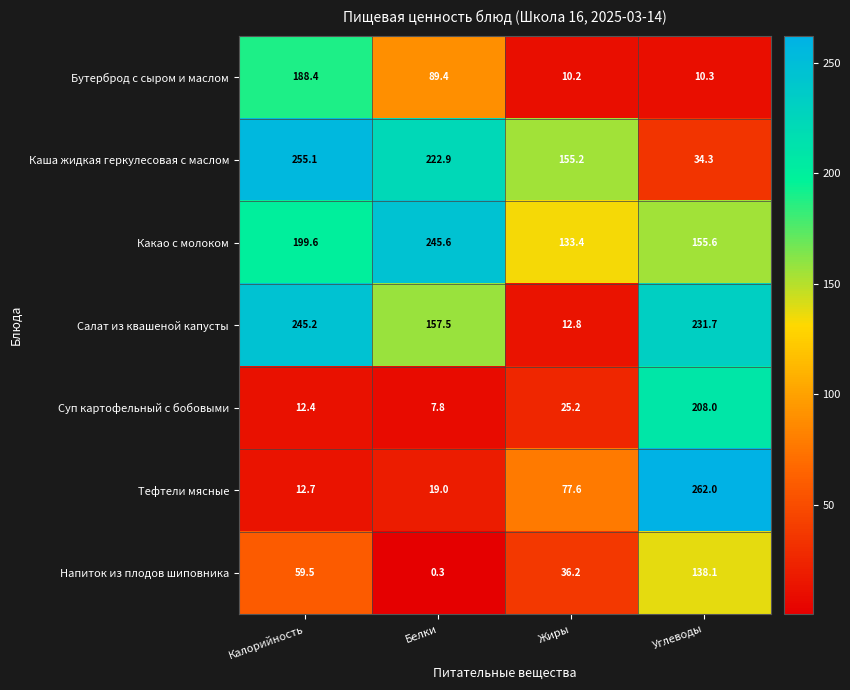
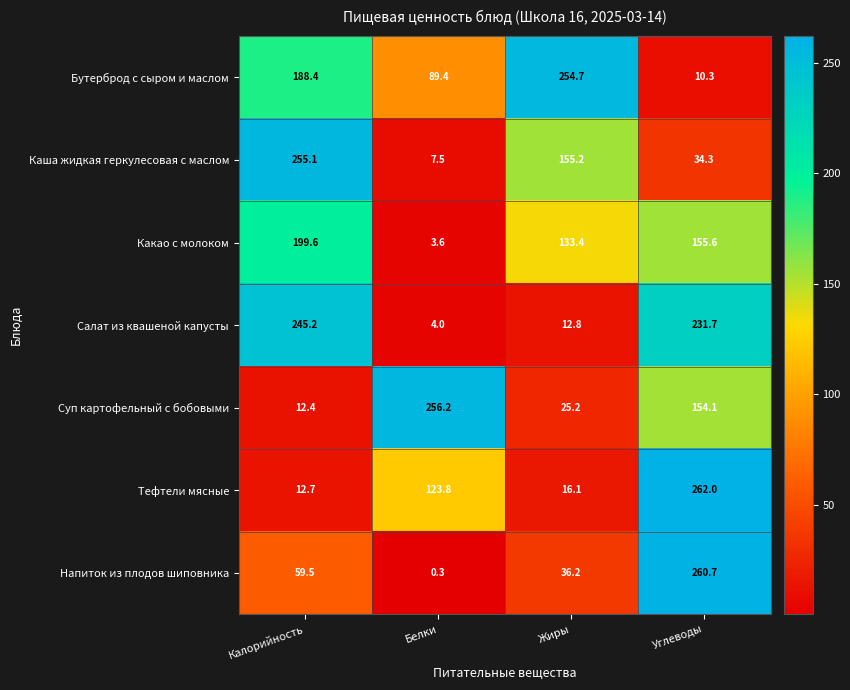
Бутерброд с сыром и маслом, Жиры: 10.2 -> 254.7
Каша жидкая геркулесовая с маслом, Белки: 222.9 -> 7.5
Какао с молоком, Белки: 245.6 -> 3.6
Салат из квашеной капусты, Белки: 157.5 -> 4.0
Суп картофельный с бобовыми, Белки: 7.8 -> 256.2
Суп картофельный с бобовыми, Углеводы: 208.0 -> 154.1
Тефтели мясные, Белки: 19.0 -> 123.8
Тефтели мясные, Жиры: 77.6 -> 16.1
Напиток из плодов шиповника, Углеводы: 138.1 -> 260.7
